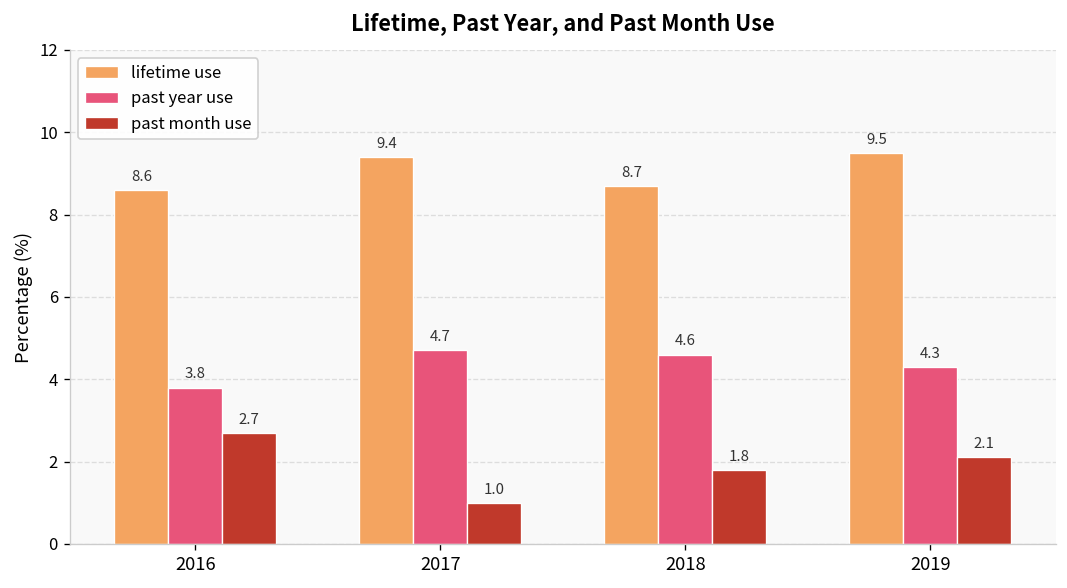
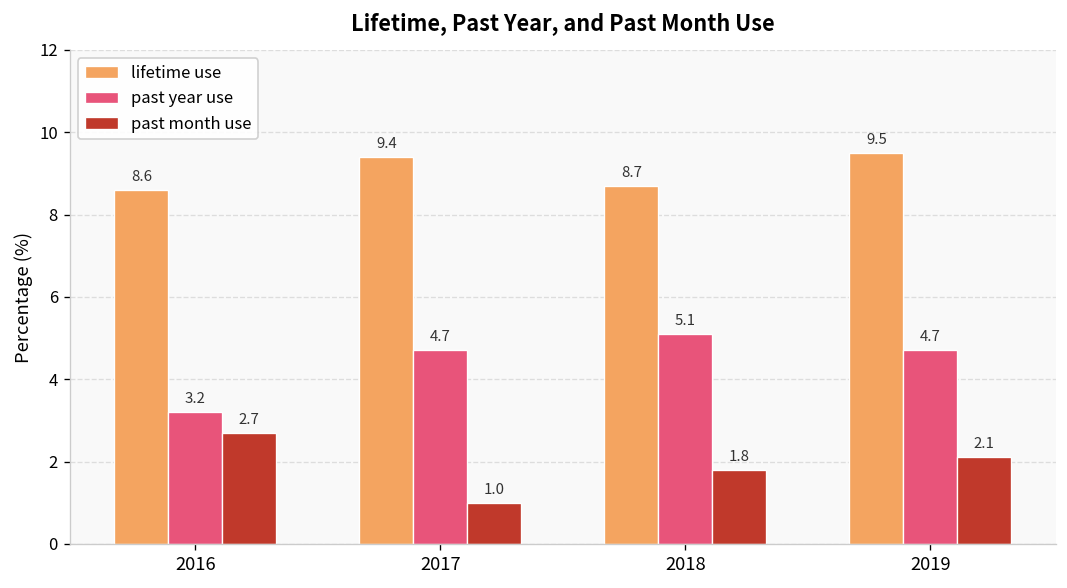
past year use, 2016: 3.8 -> 3.2
past year use, 2018: 4.6 -> 5.1
past year use, 2019: 4.3 -> 4.7
